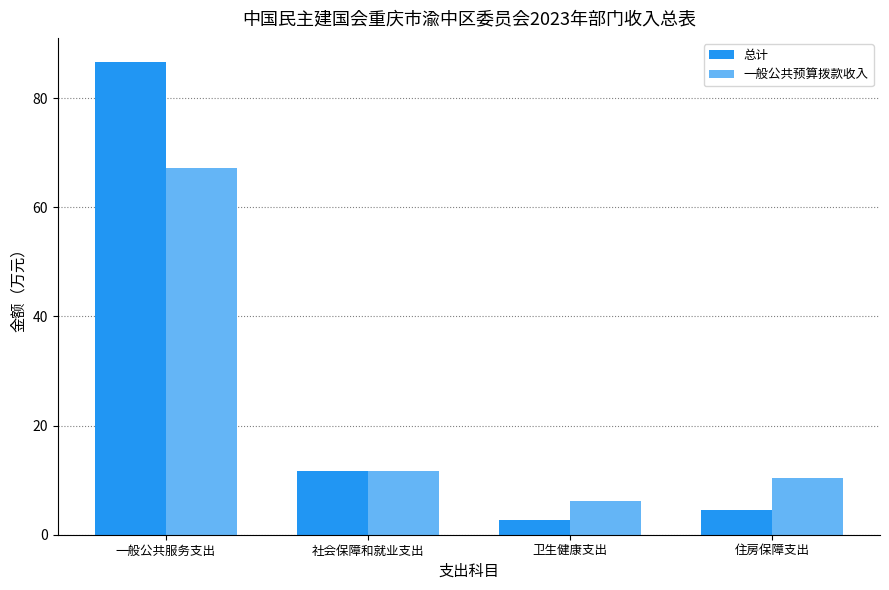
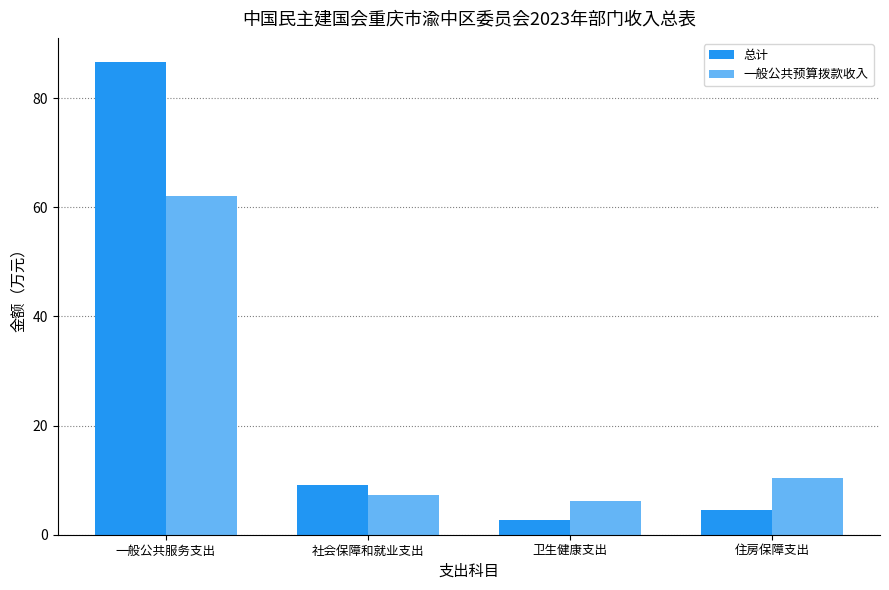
一般公共预算拨款收入, 一般公共服务支出: 67 -> 62
总计, 社会保障和就业支出: 12 -> 9
一般公共预算拨款收入, 社会保障和就业支出: 12 -> 7
